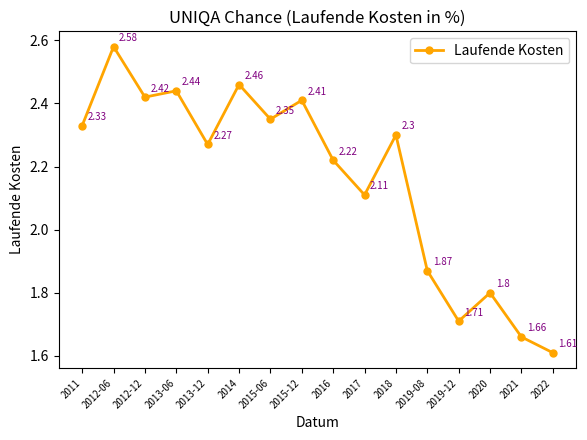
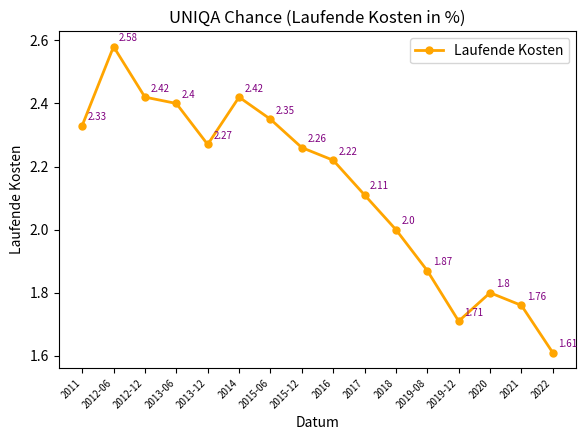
2013-06: 2.44 -> 2.4
2014: 2.46 -> 2.42
2015-12: 2.41 -> 2.26
2018: 2.3 -> 2.0
2021: 1.66 -> 1.76
